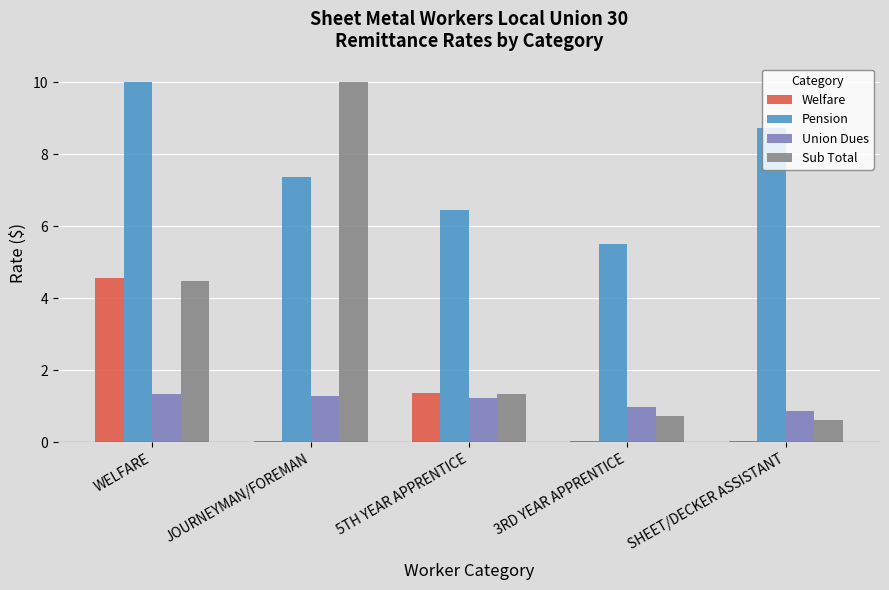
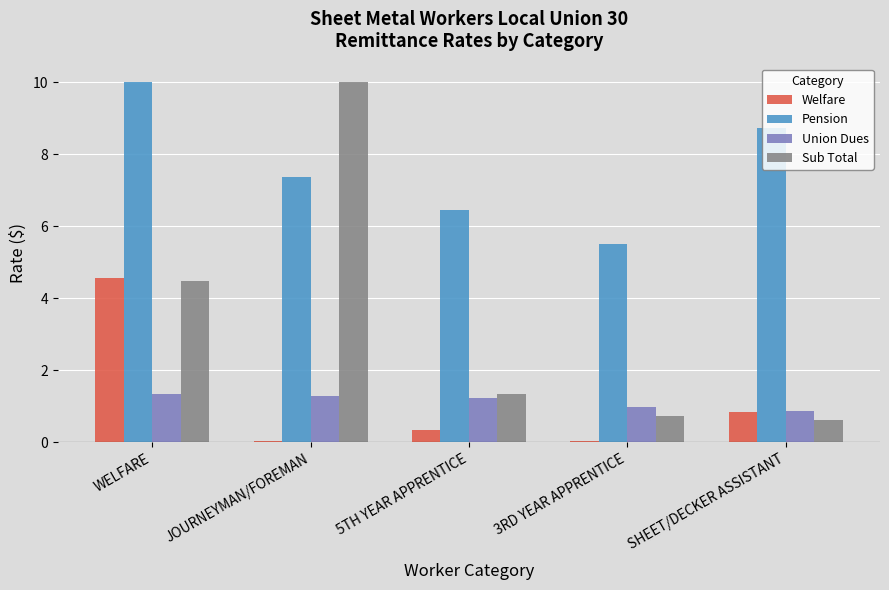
Welfare, 5TH YEAR APPRENTICE: 1.4 -> 0.3
Welfare, SHEET/DECKER ASSISTANT: 0.0 -> 0.8
